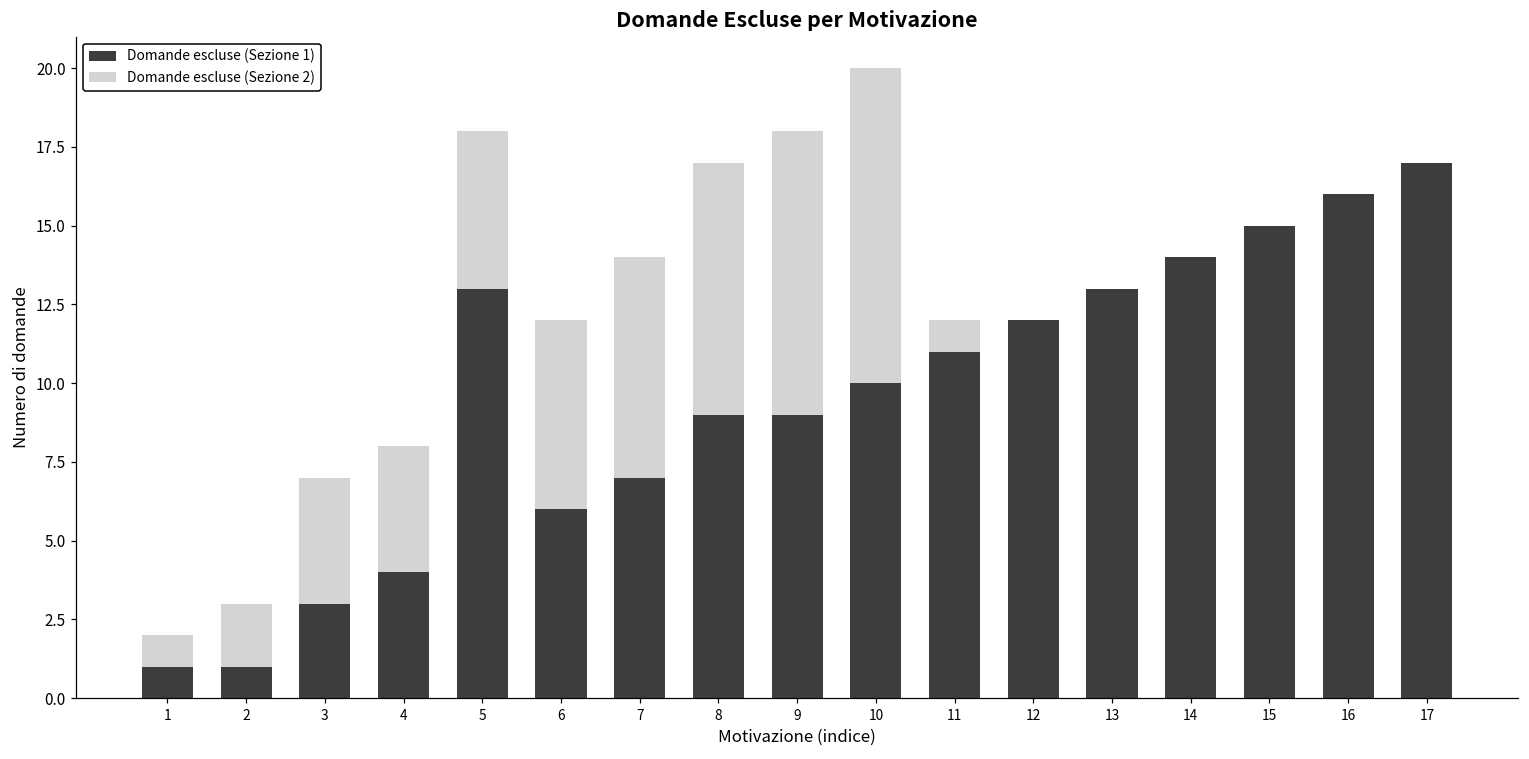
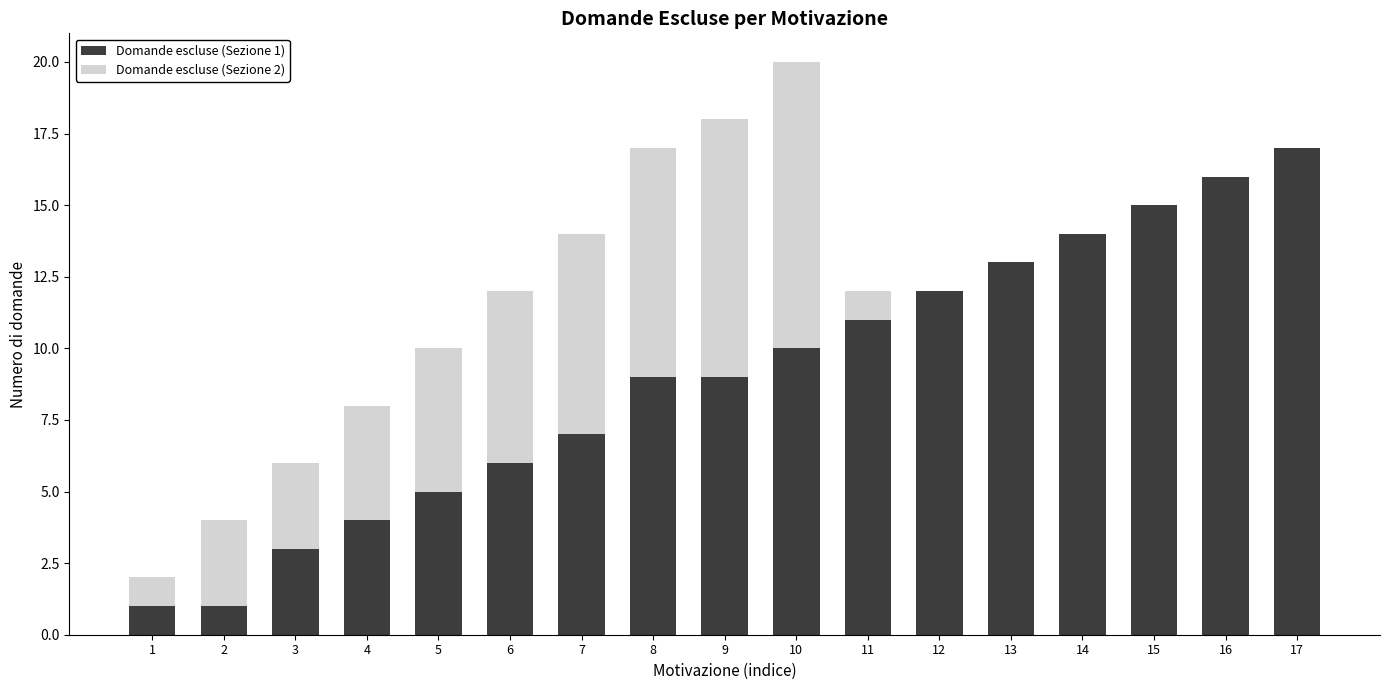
Domande escluse (Sezione 2), 2: 2 -> 3
Domande escluse (Sezione 2), 3: 4 -> 3
Domande escluse (Sezione 1), 5: 13 -> 5
